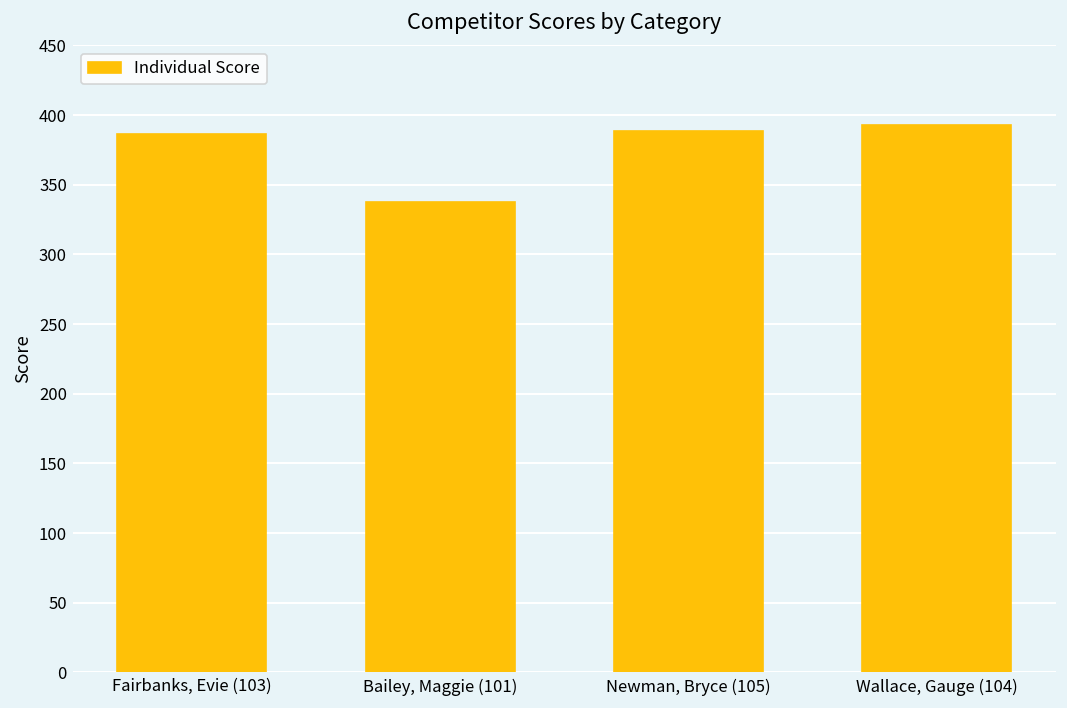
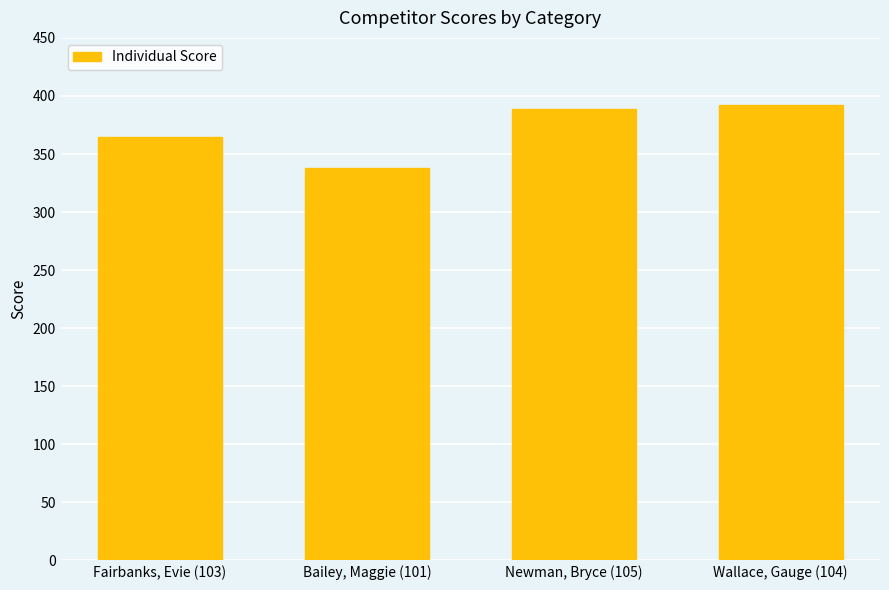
Fairbanks, Evie (103): 387 -> 364
